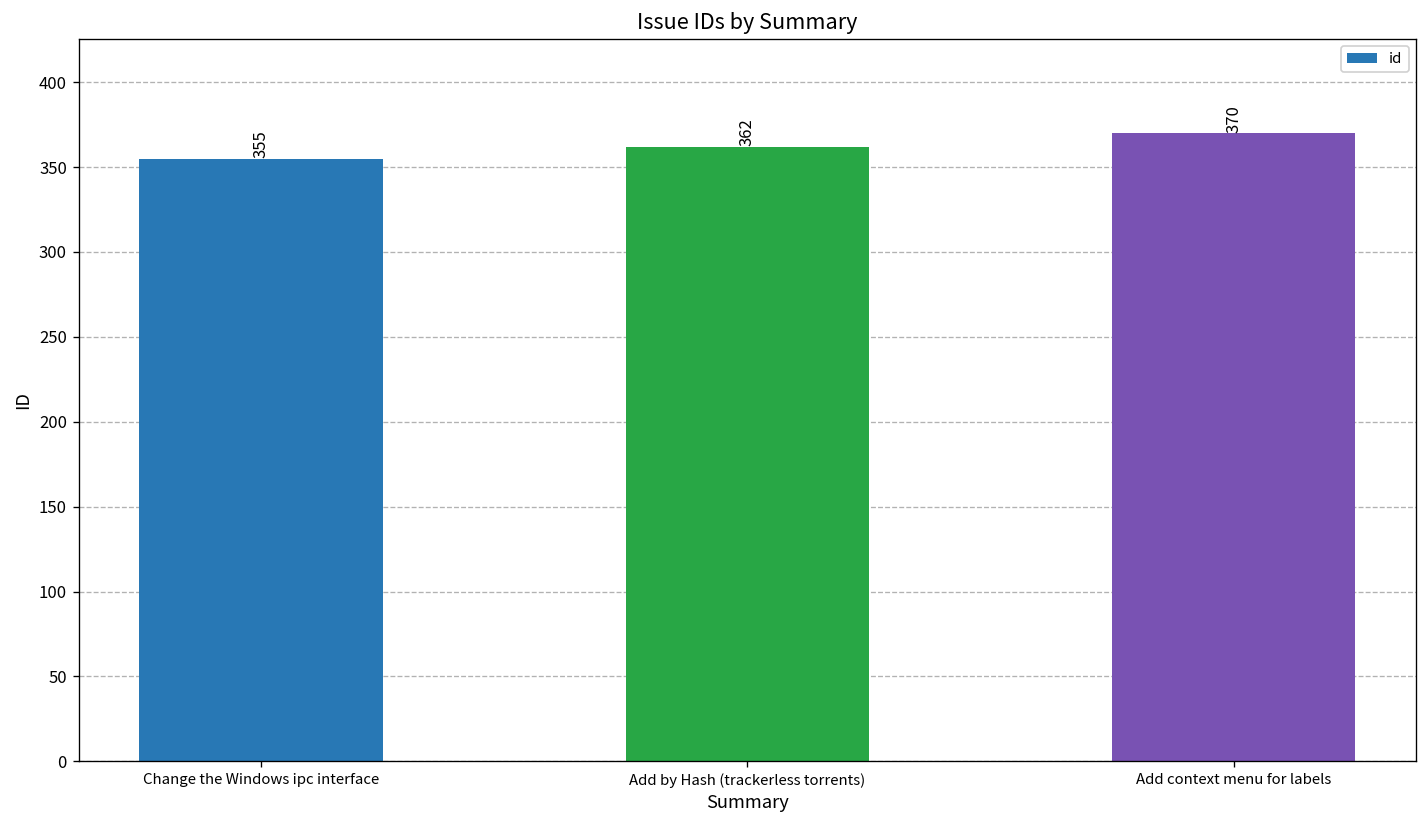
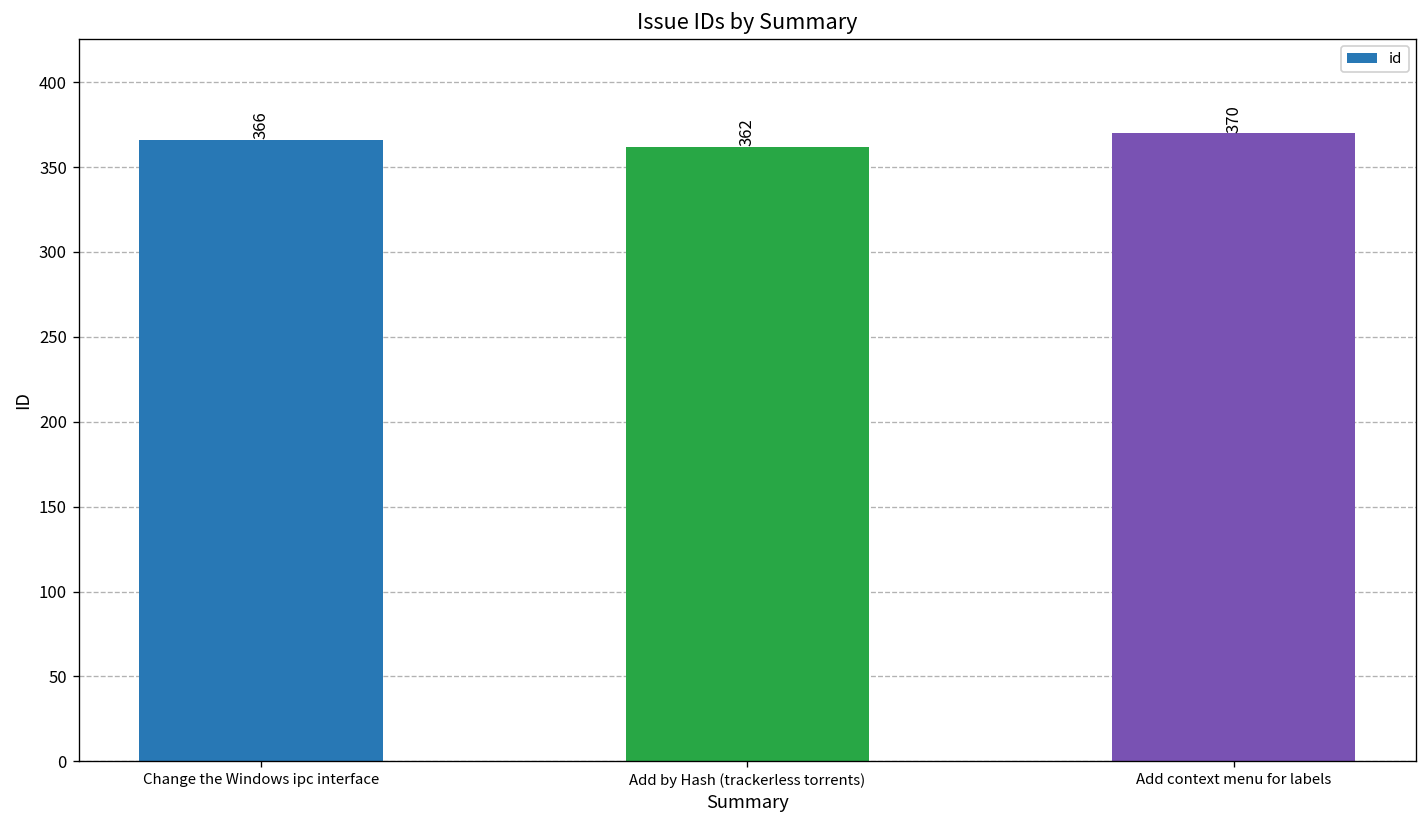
Change the Windows ipc interface: 355 -> 366
